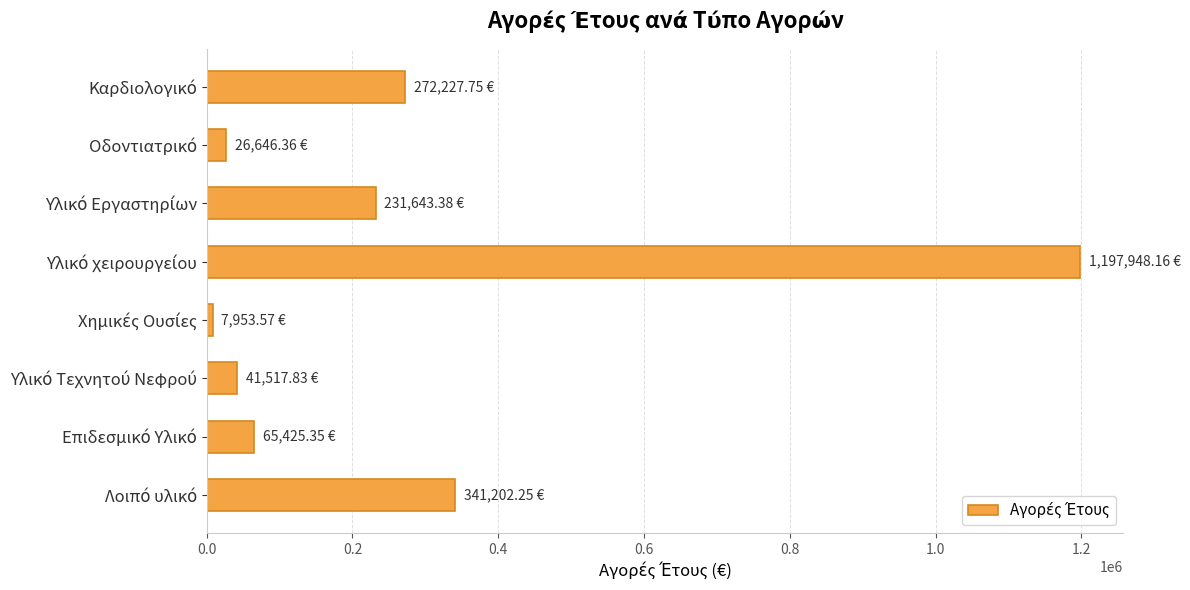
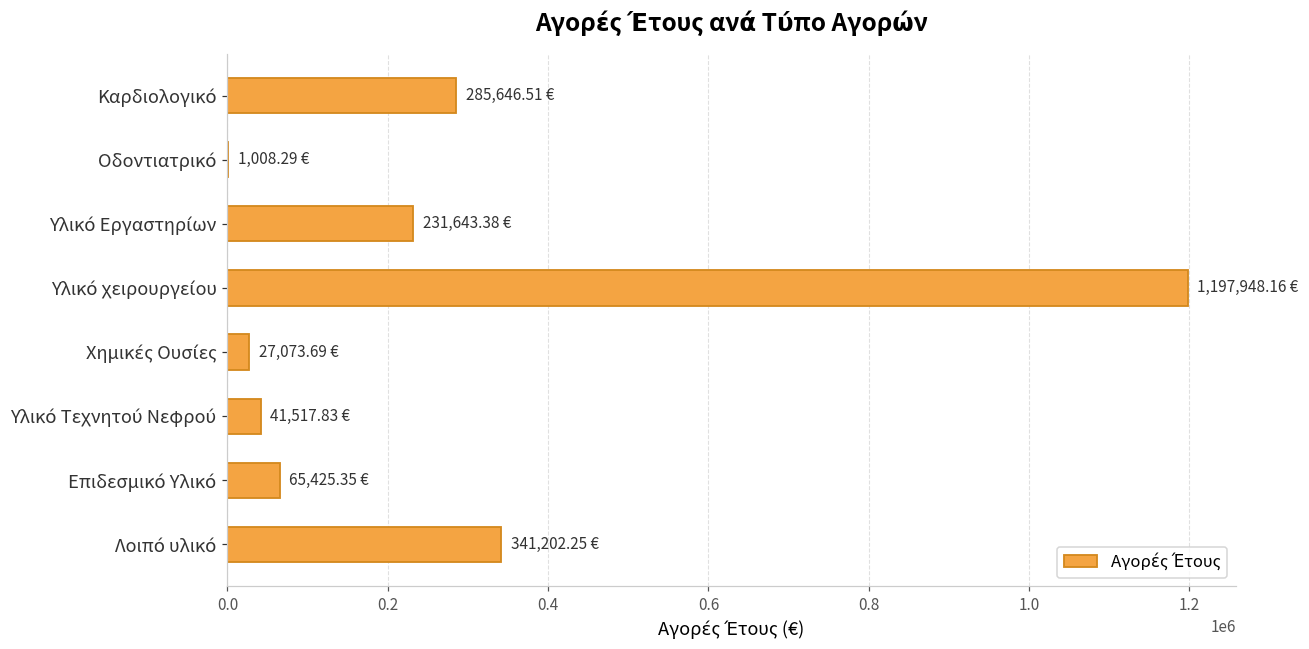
Καρδιολογικό: 272,227.75 -> 285,646.51
Οδοντιατρικό: 26,646.36 -> 1,008.29
Χημικές Ουσίες: 7,953.57 -> 27,073.69
